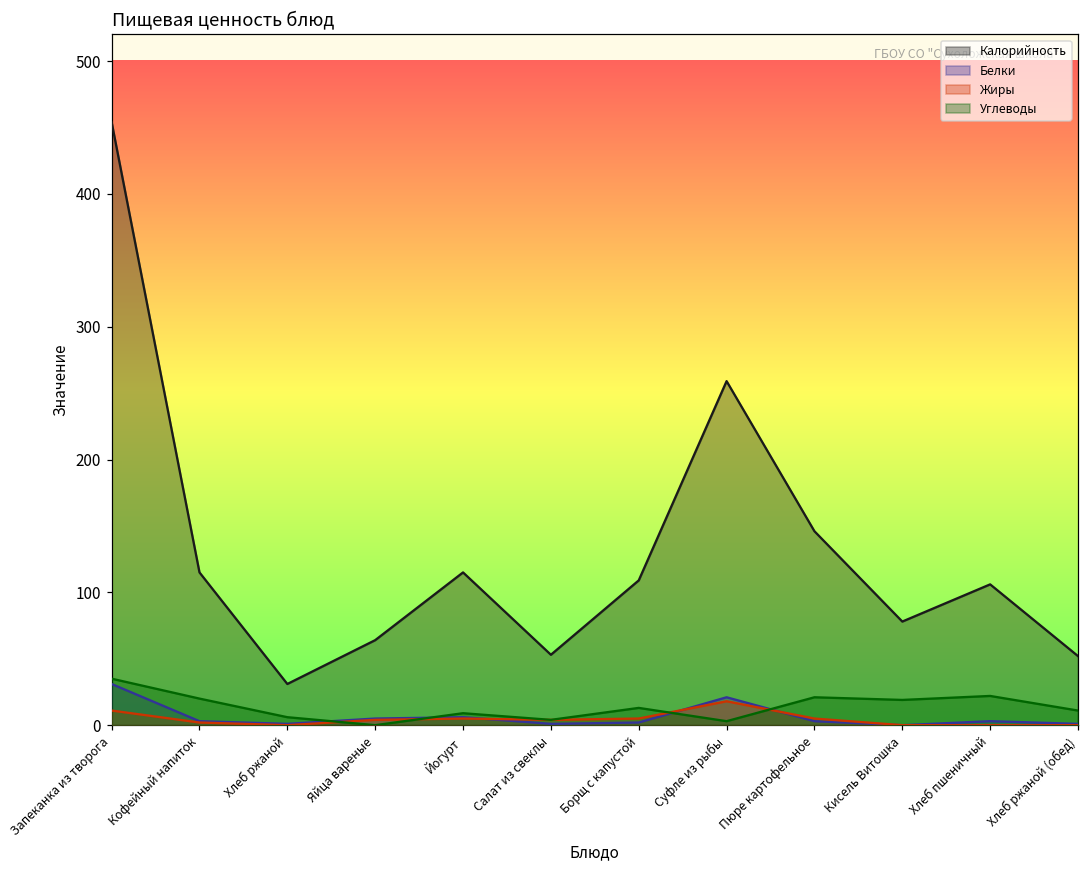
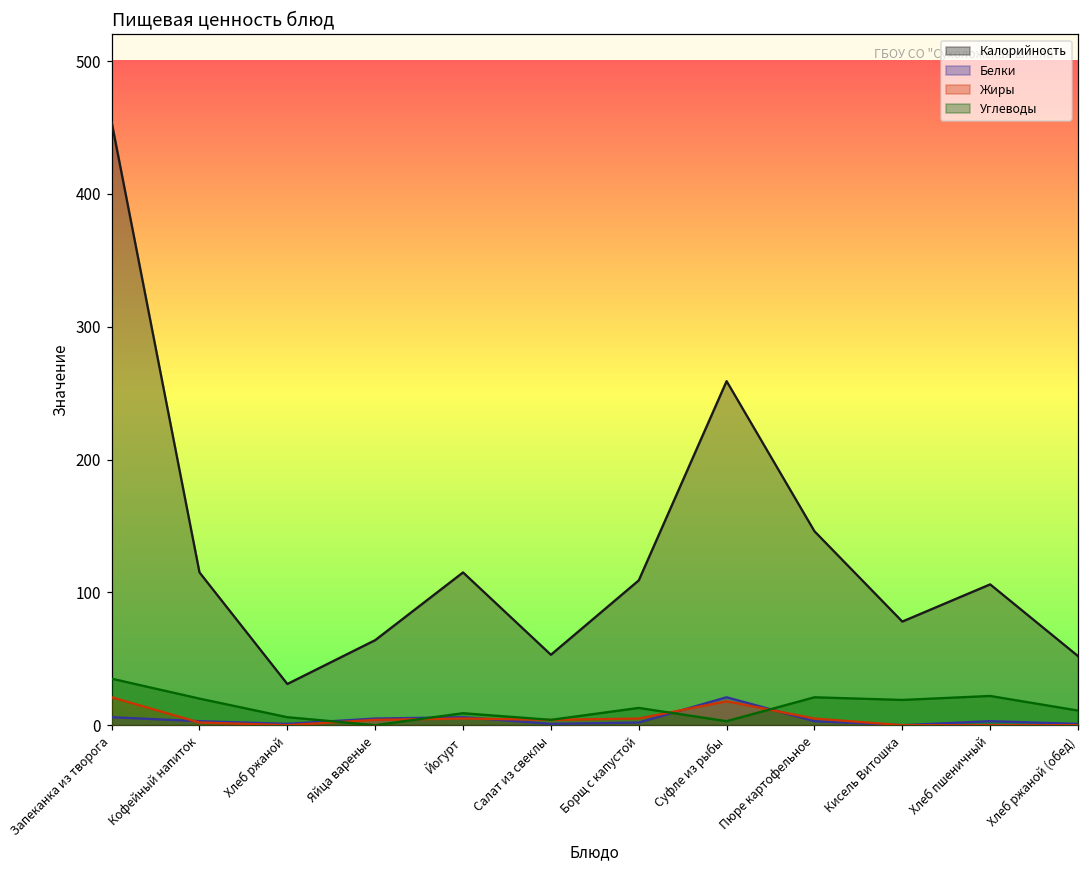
Белки, Запеканка из творога: 31 -> 6
Жиры, Запеканка из творога: 11 -> 21
